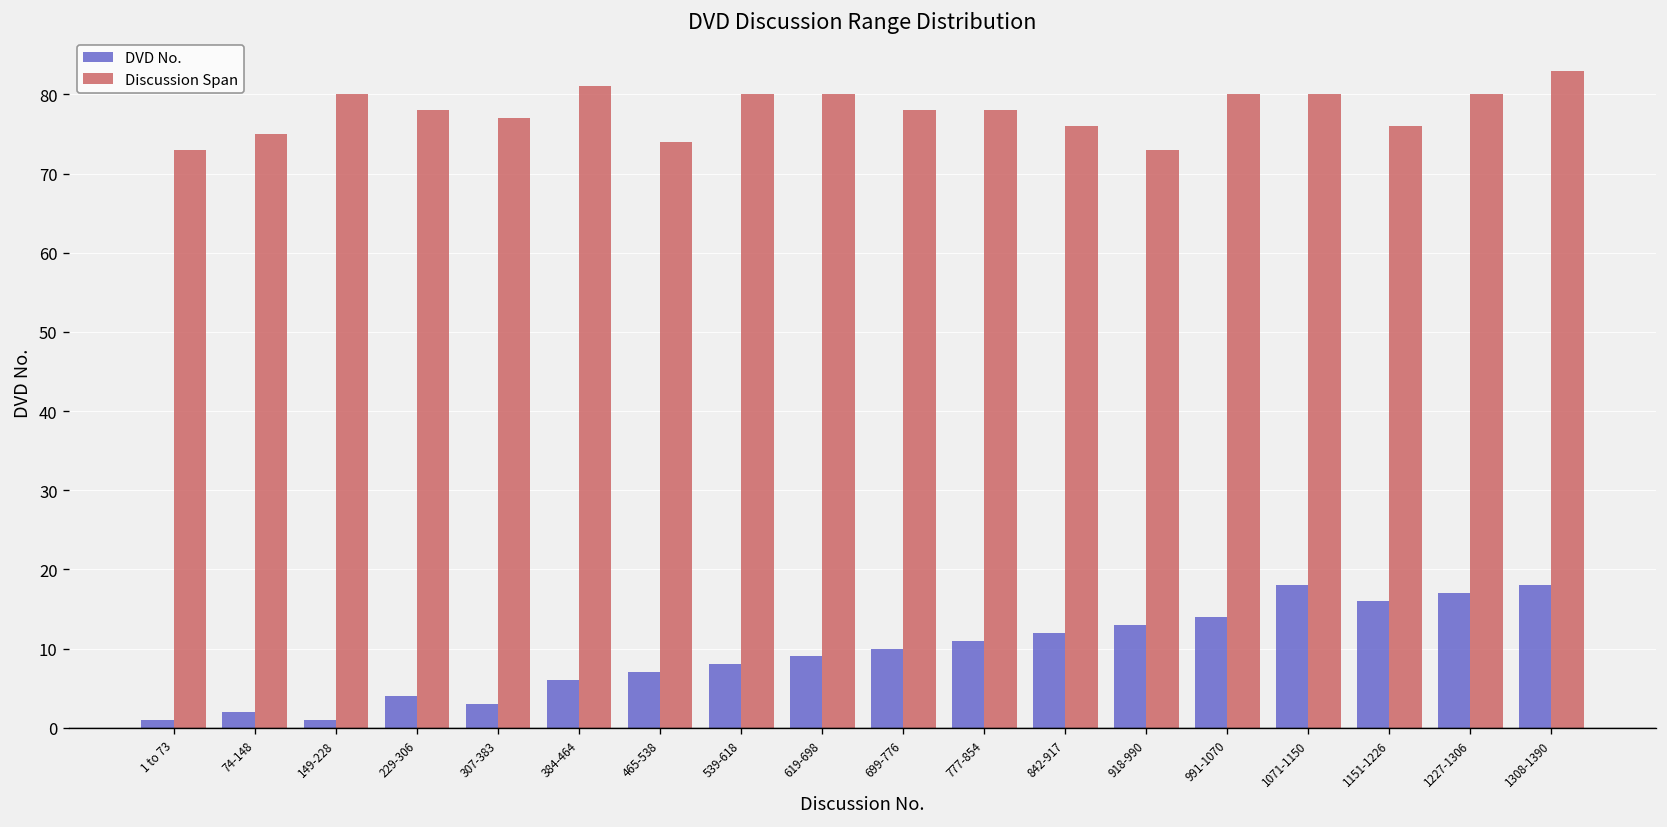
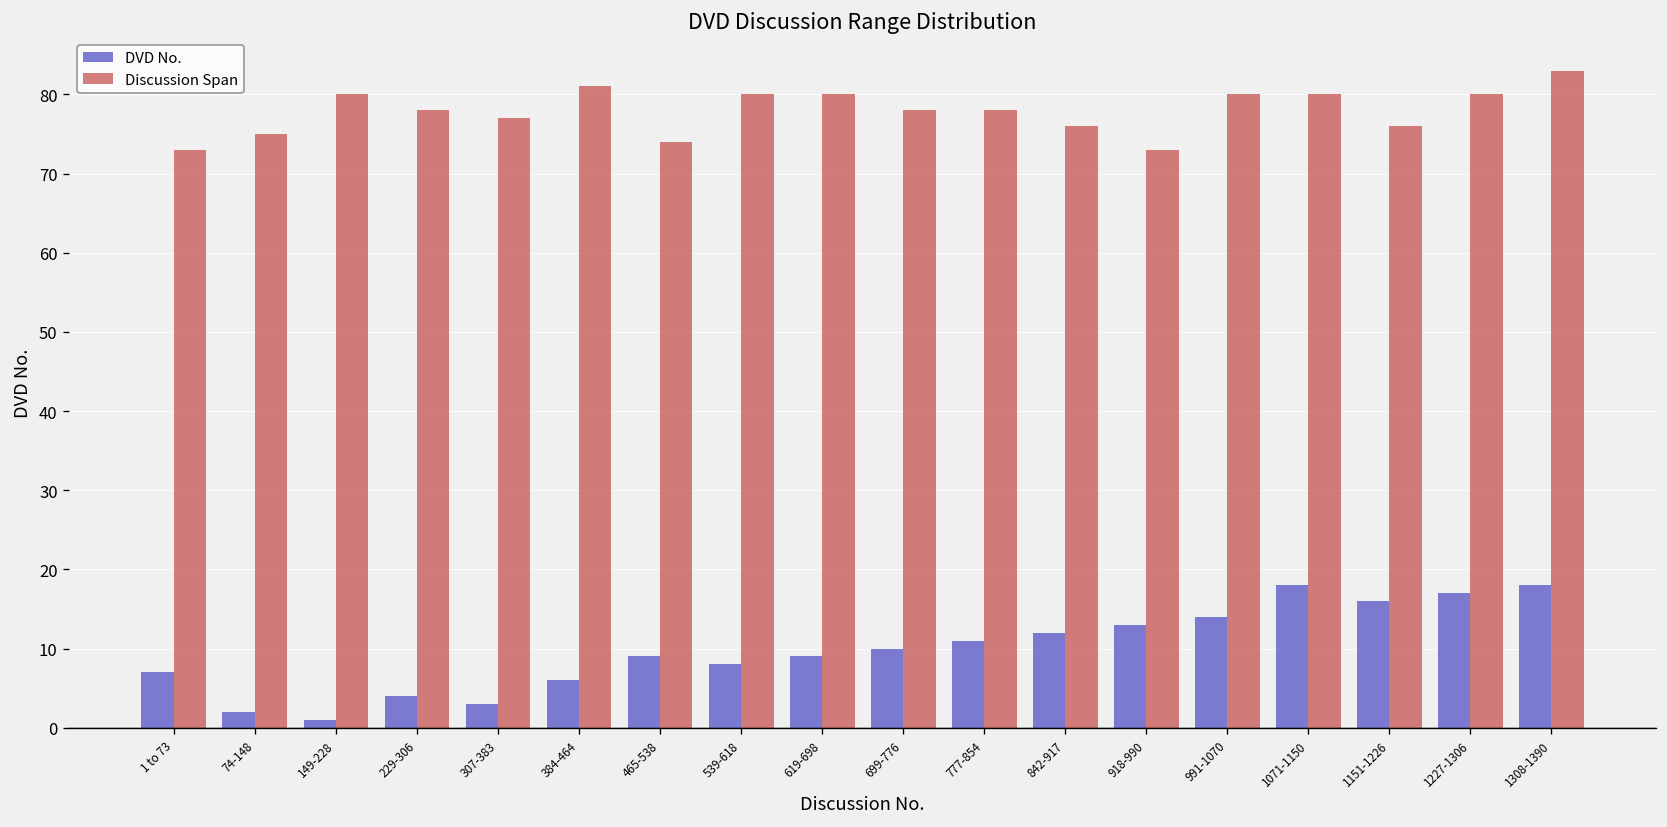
DVD No., 1 to 73: 1 -> 7
DVD No., 465-538: 7 -> 9
